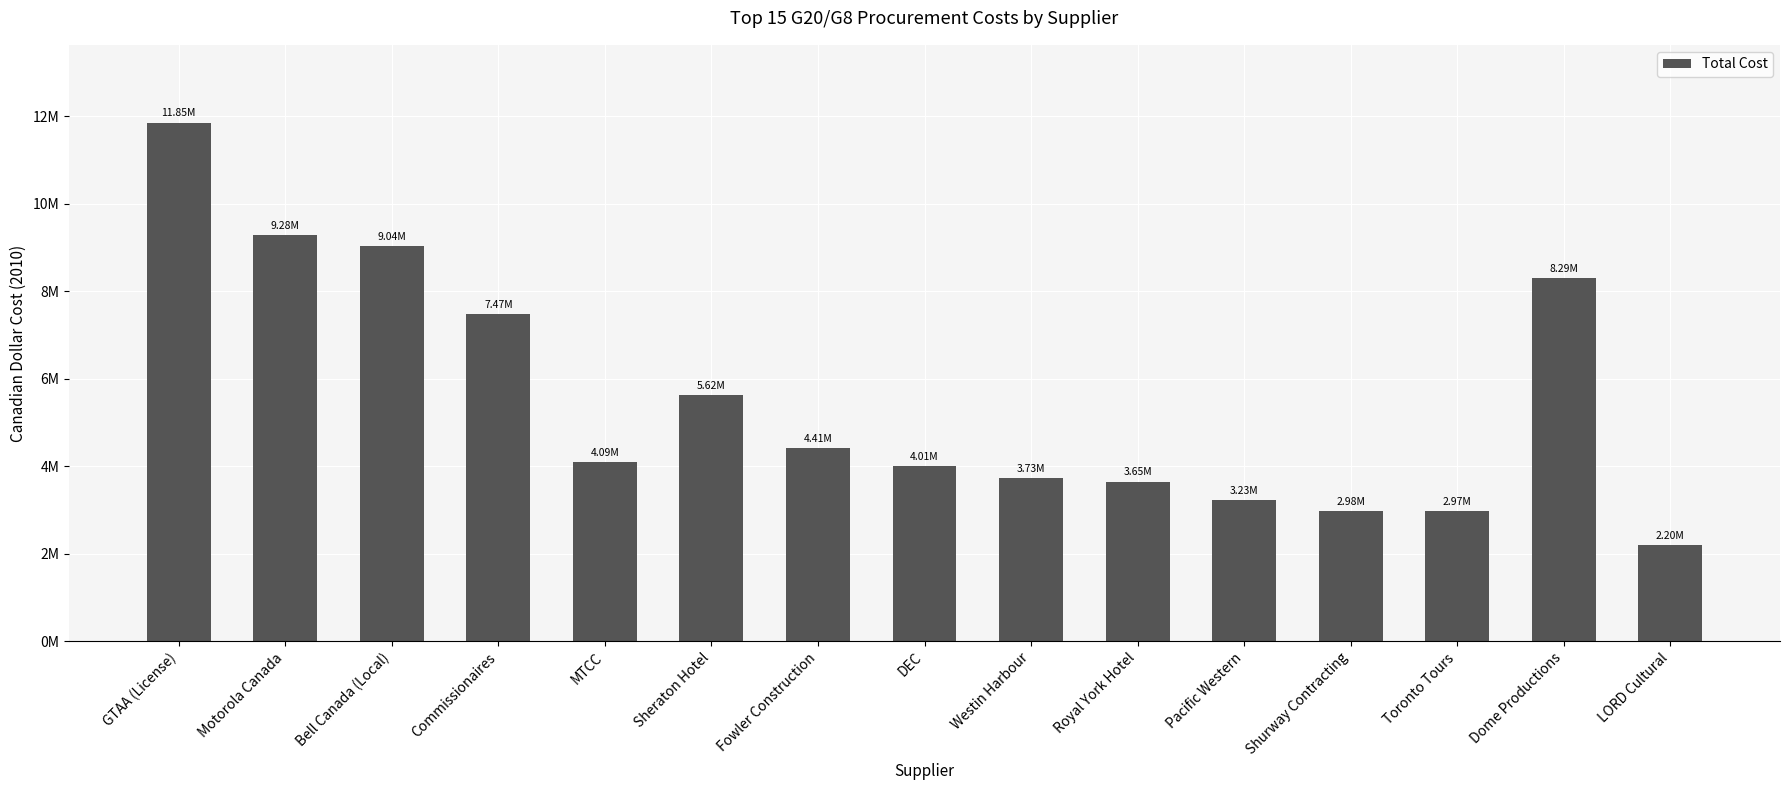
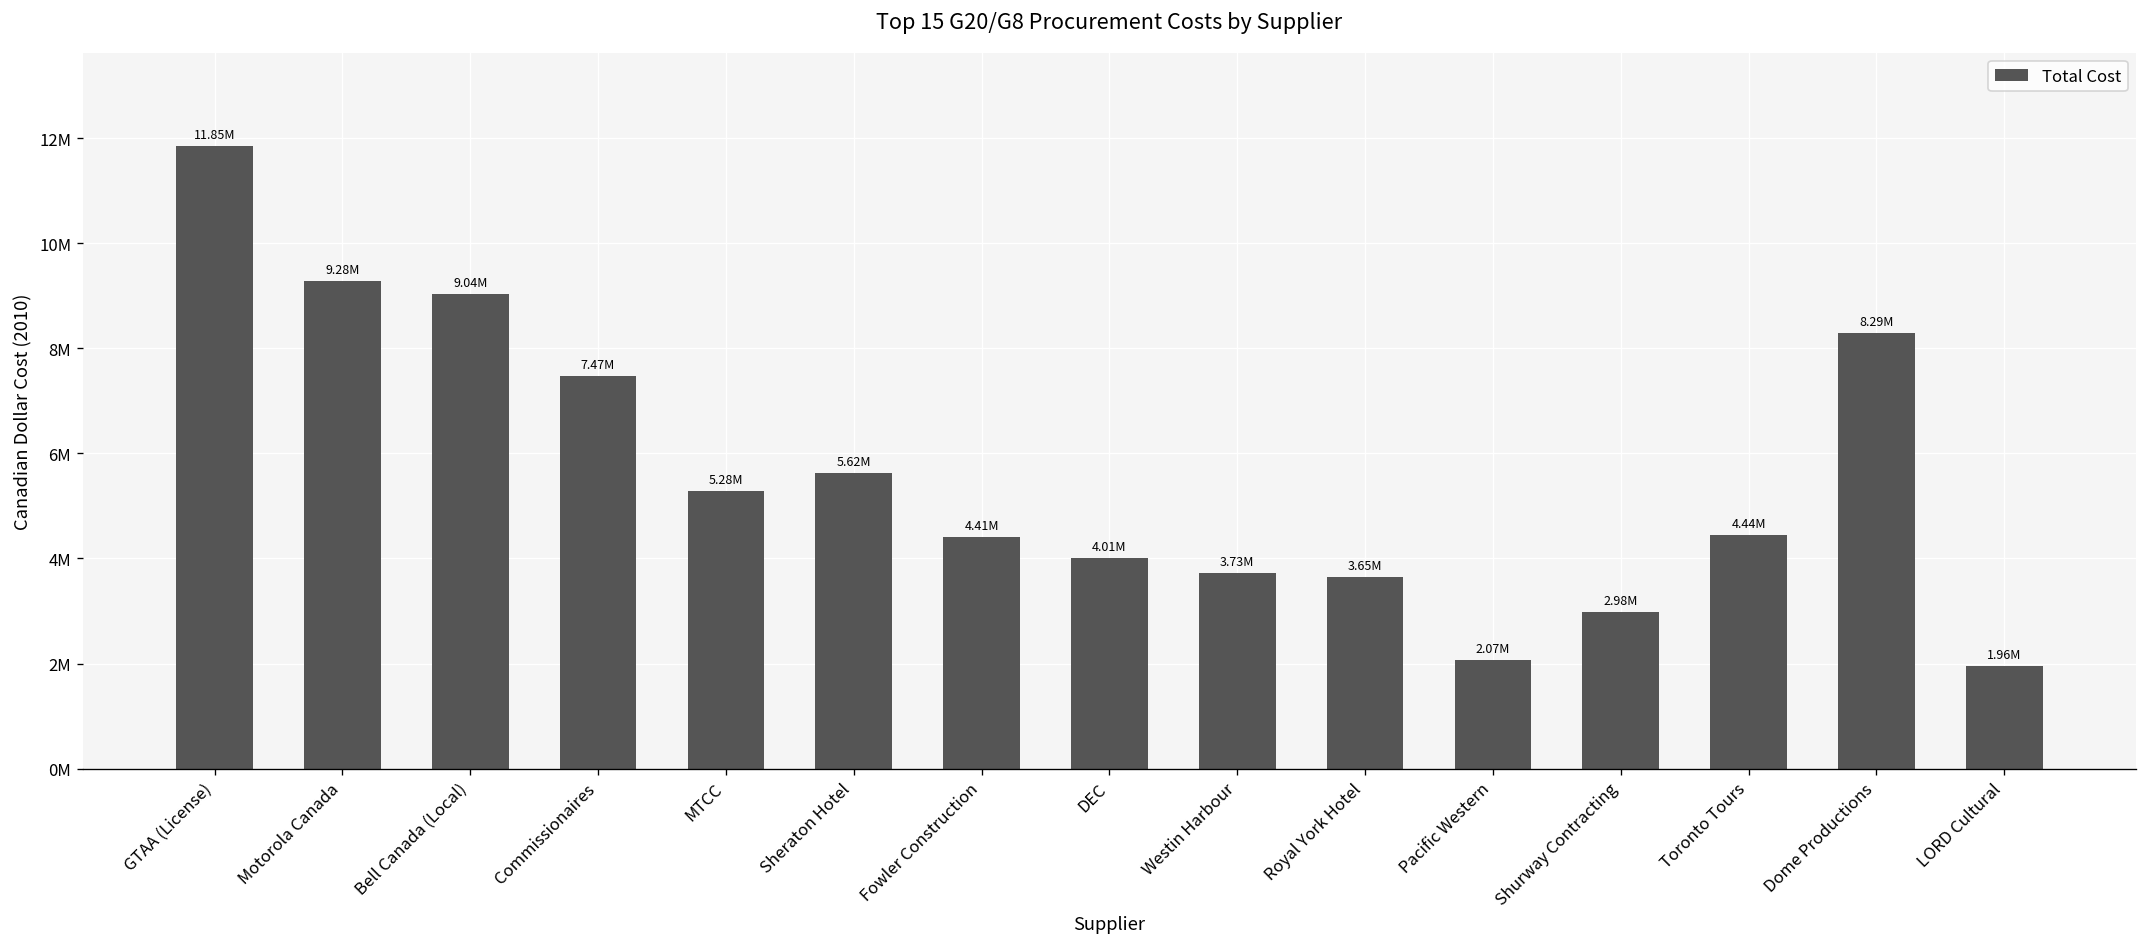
MTCC: 4.09M -> 5.28M
Pacific Western: 3.23M -> 2.07M
Toronto Tours: 2.97M -> 4.44M
LORD Cultural: 2.20M -> 1.96M
